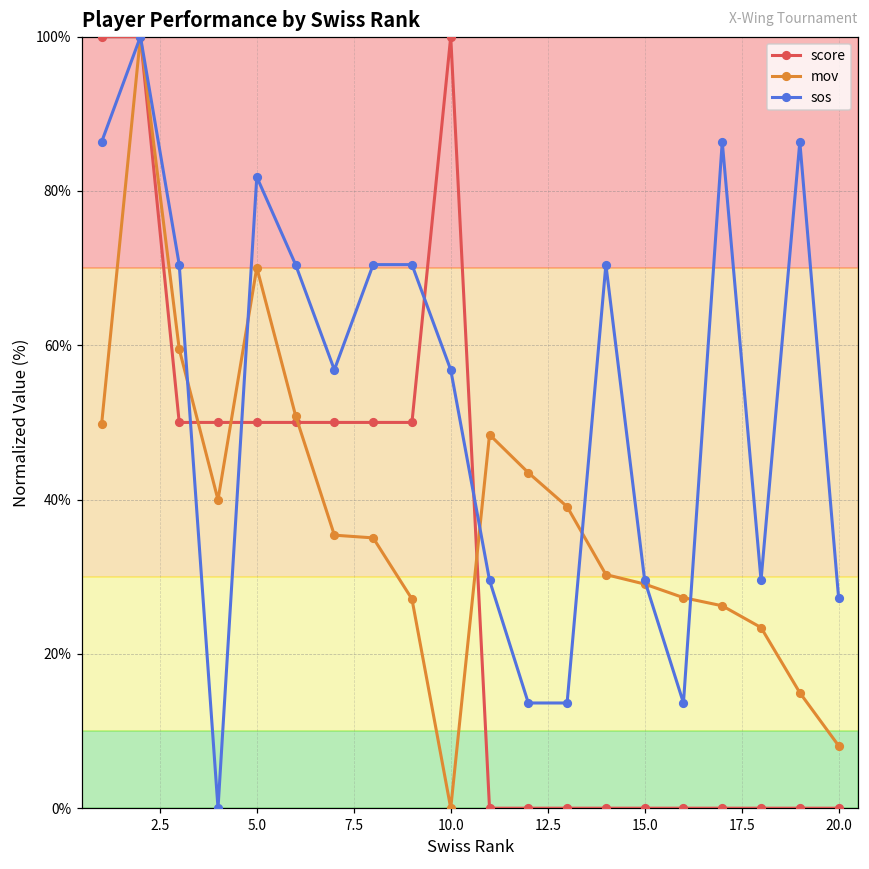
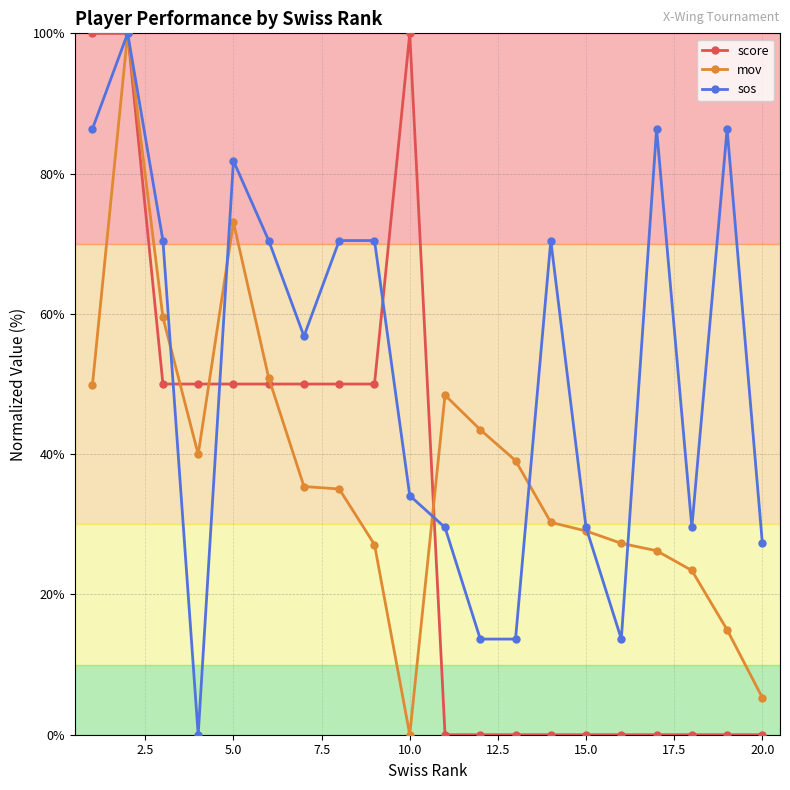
mov, 5.0: 70% -> 73%
sos, 10.0: 57% -> 34%
mov, 20.0: 8% -> 5%
